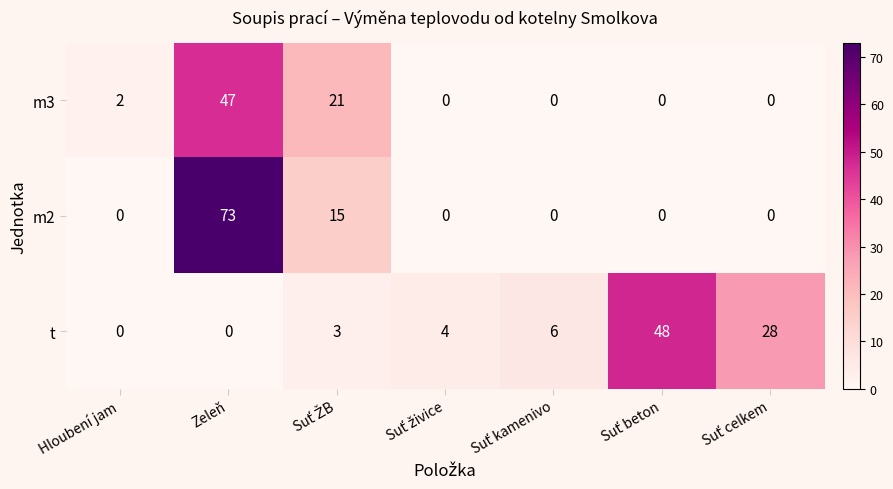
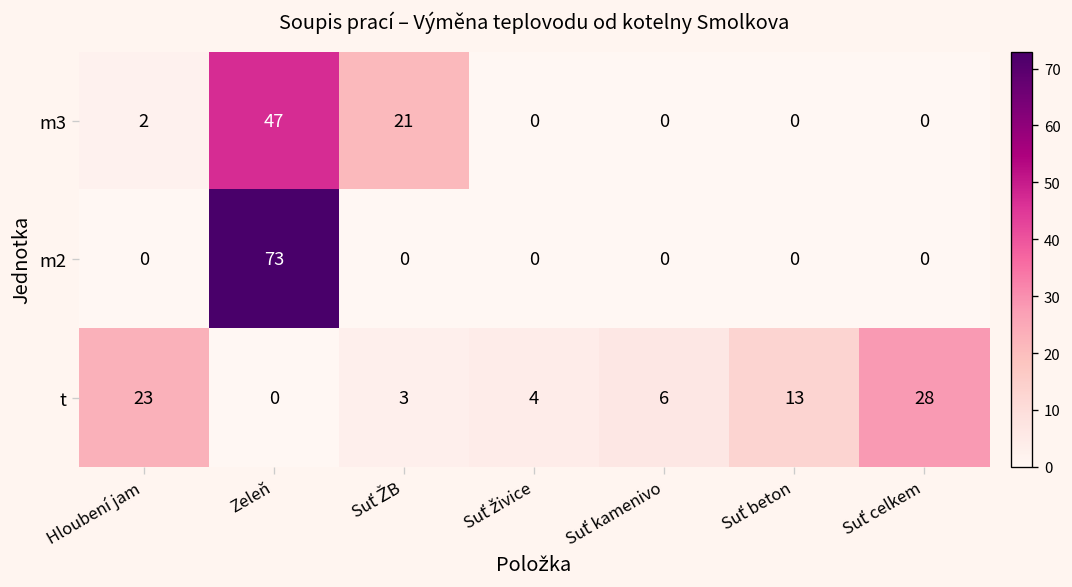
m2, Suť ŽB: 15 -> 0
t, Hloubení jam: 0 -> 23
t, Suť beton: 48 -> 13
